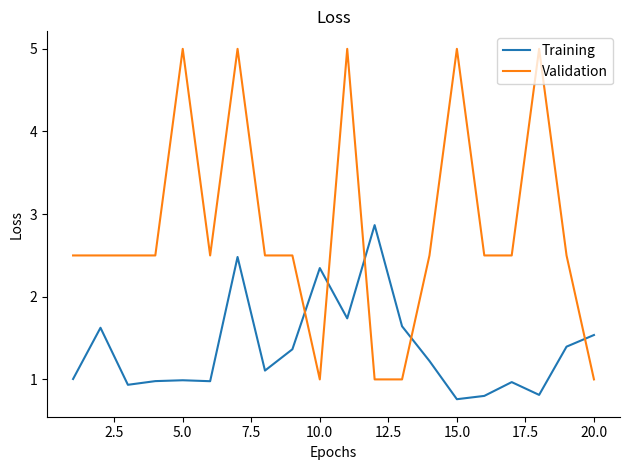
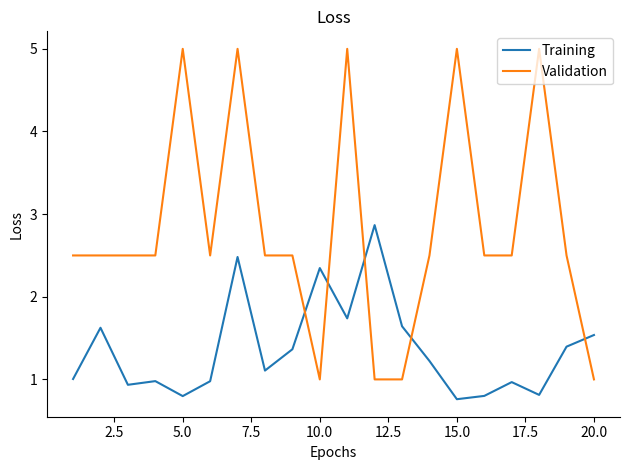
Training, 5.0: 1.0 -> 0.8
